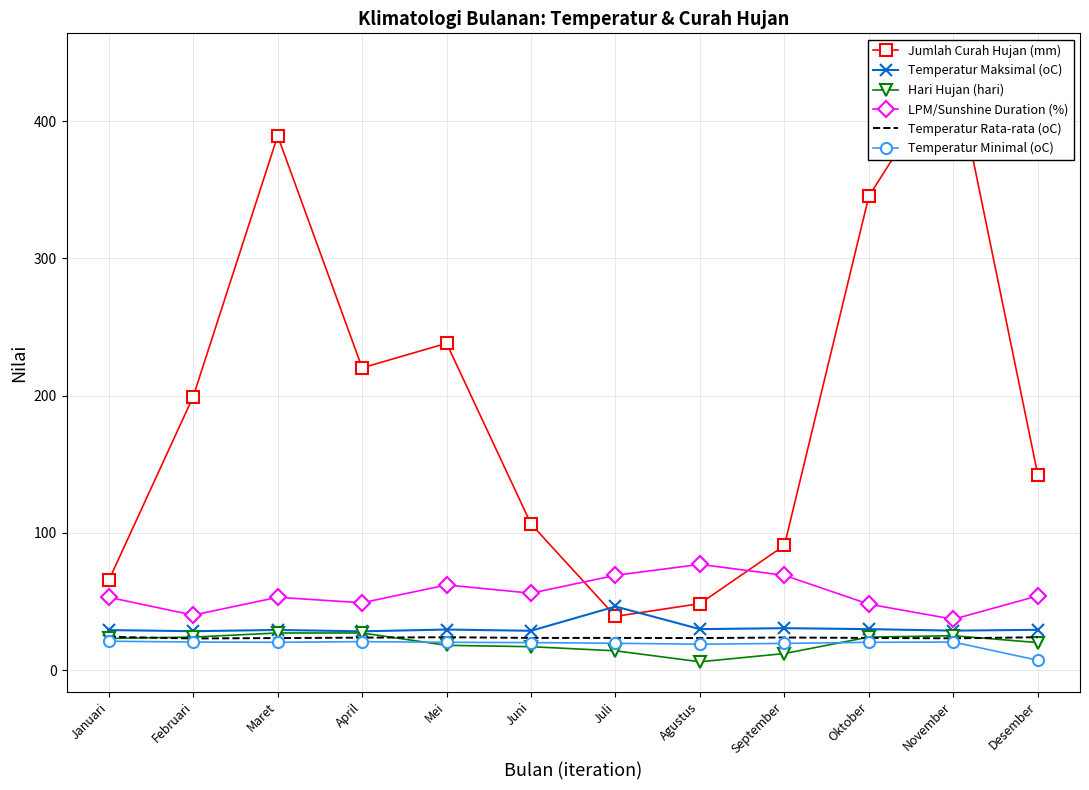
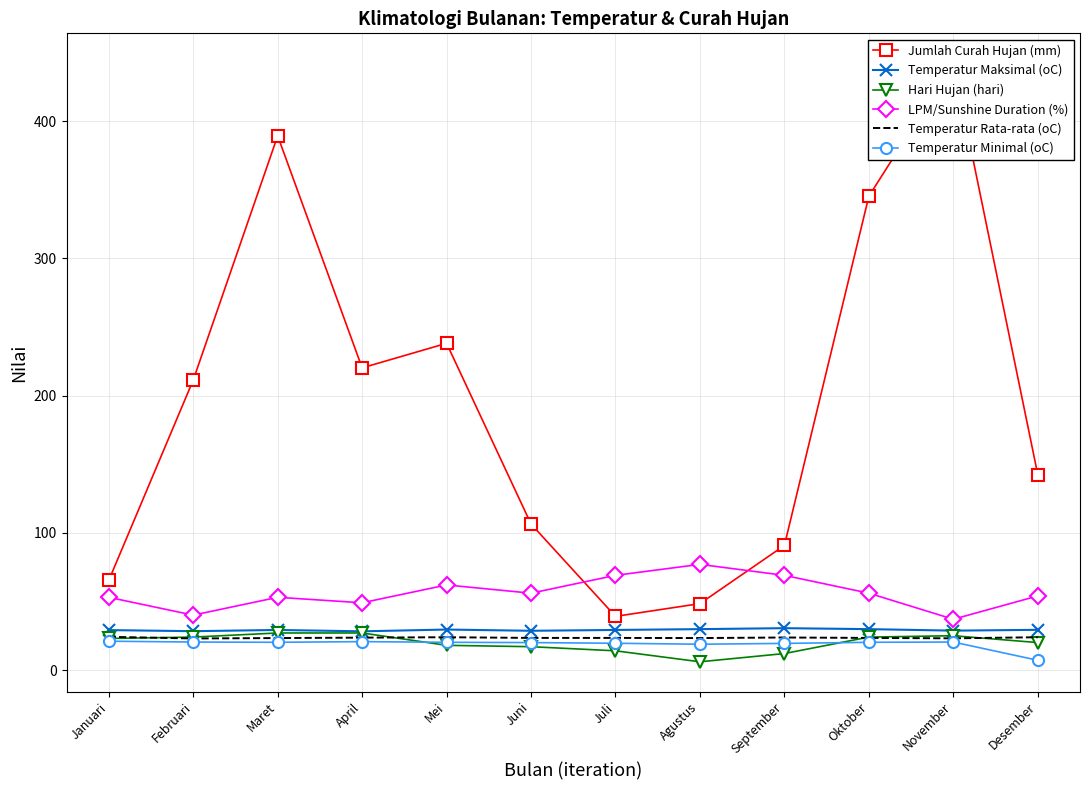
Jumlah Curah Hujan (mm), Februari: 199 -> 211
Temperatur Maksimal (oC), Juli: 46 -> 29
LPM/Sunshine Duration (%), Oktober: 48 -> 56
